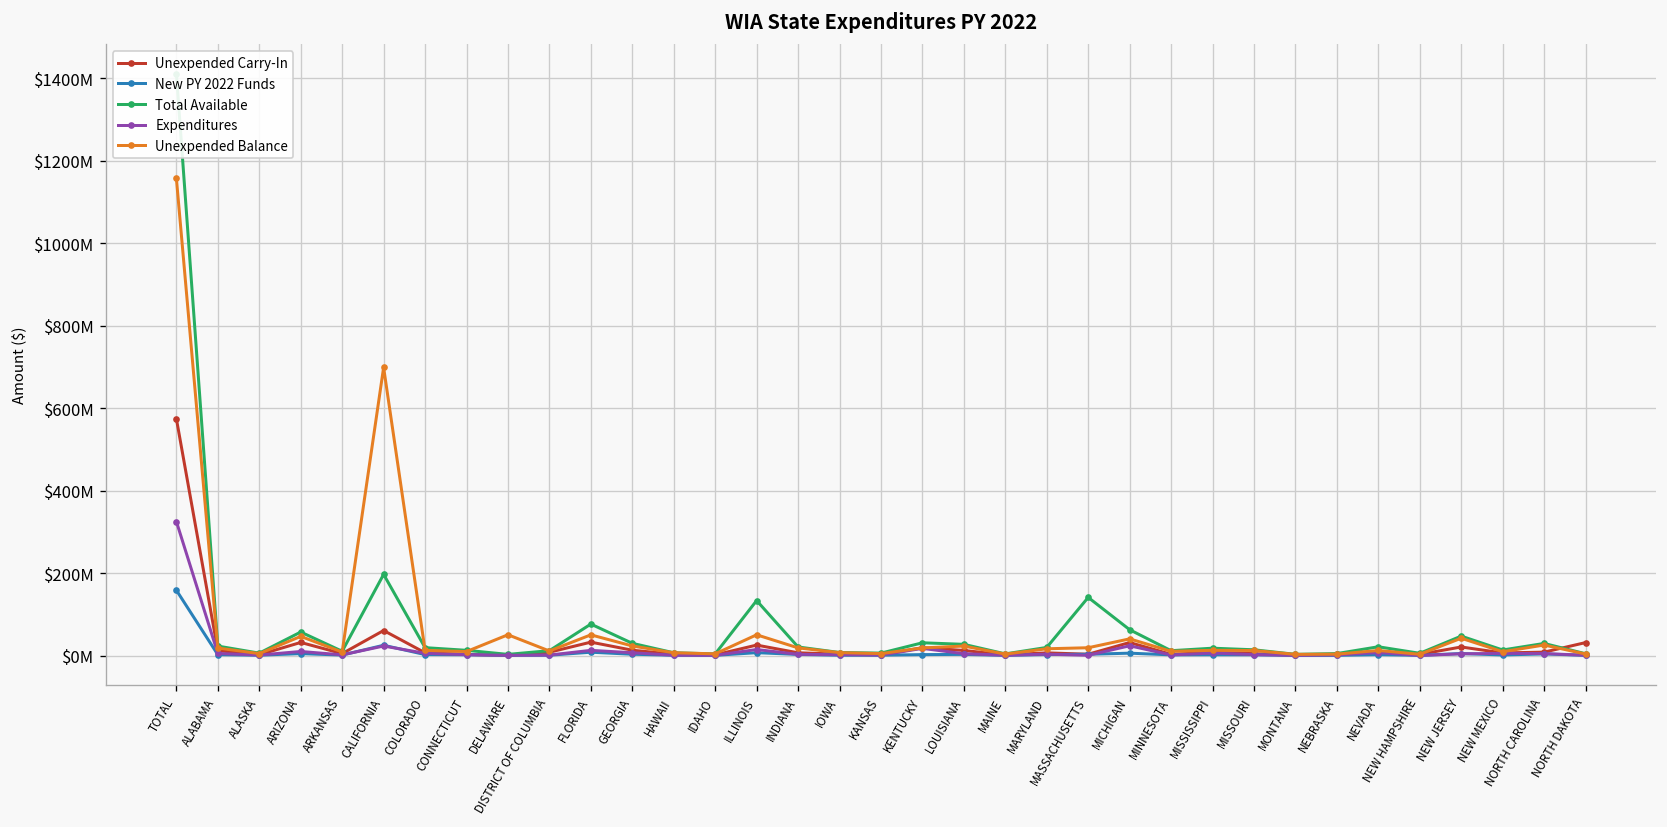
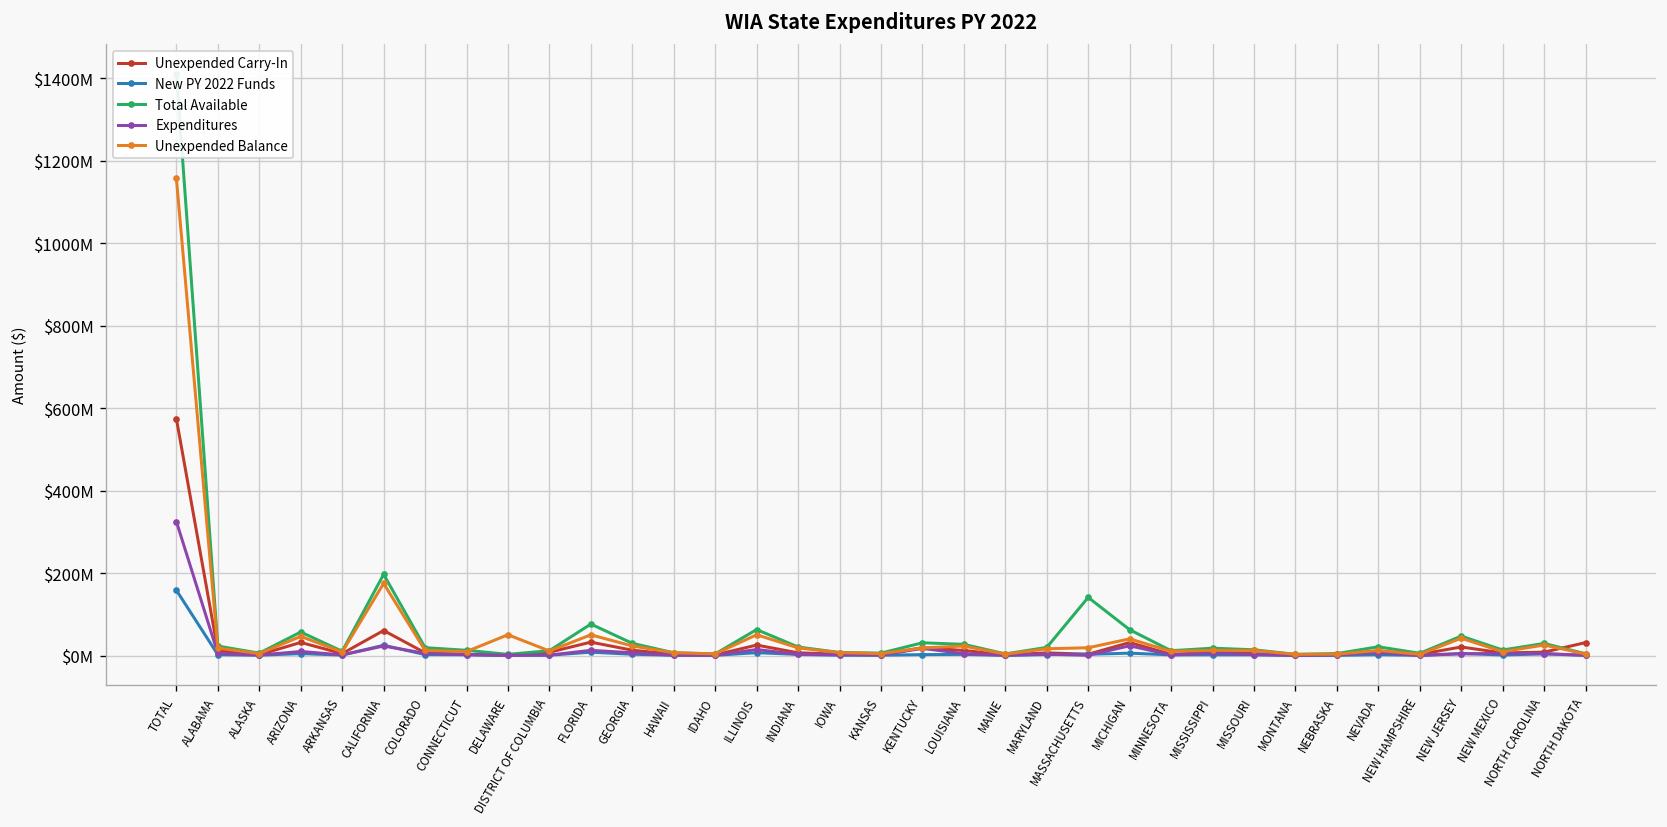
Unexpended Balance, CALIFORNIA: $700000000 -> $170000000
Total Available, ILLINOIS: $130000000 -> $60000000
